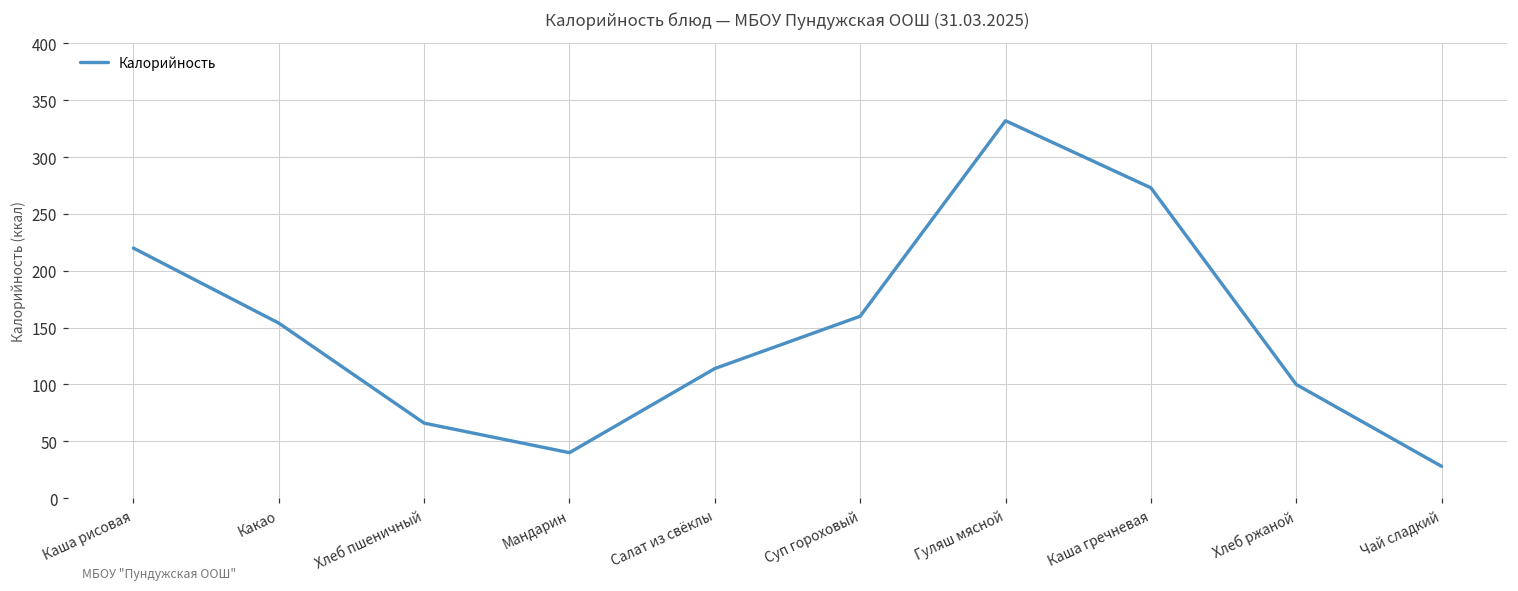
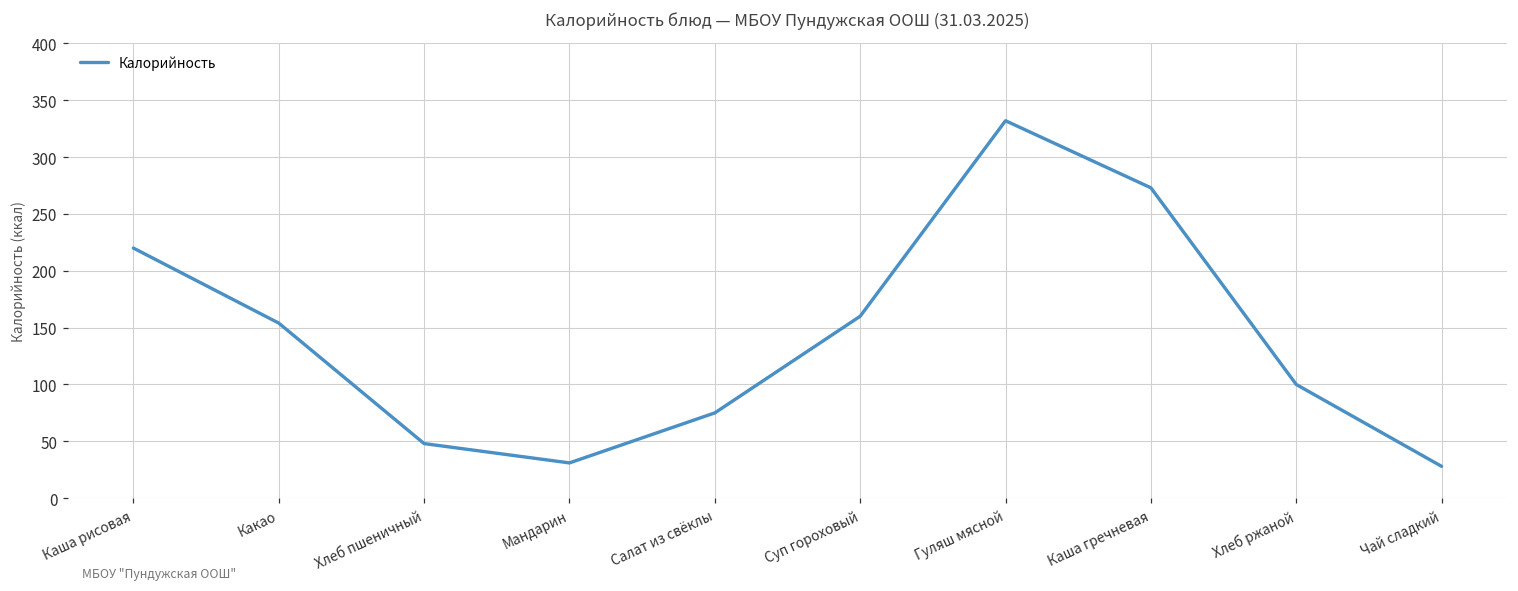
Хлеб пшеничный: 66 -> 48
Мандарин: 40 -> 31
Салат из свёклы: 114 -> 75
